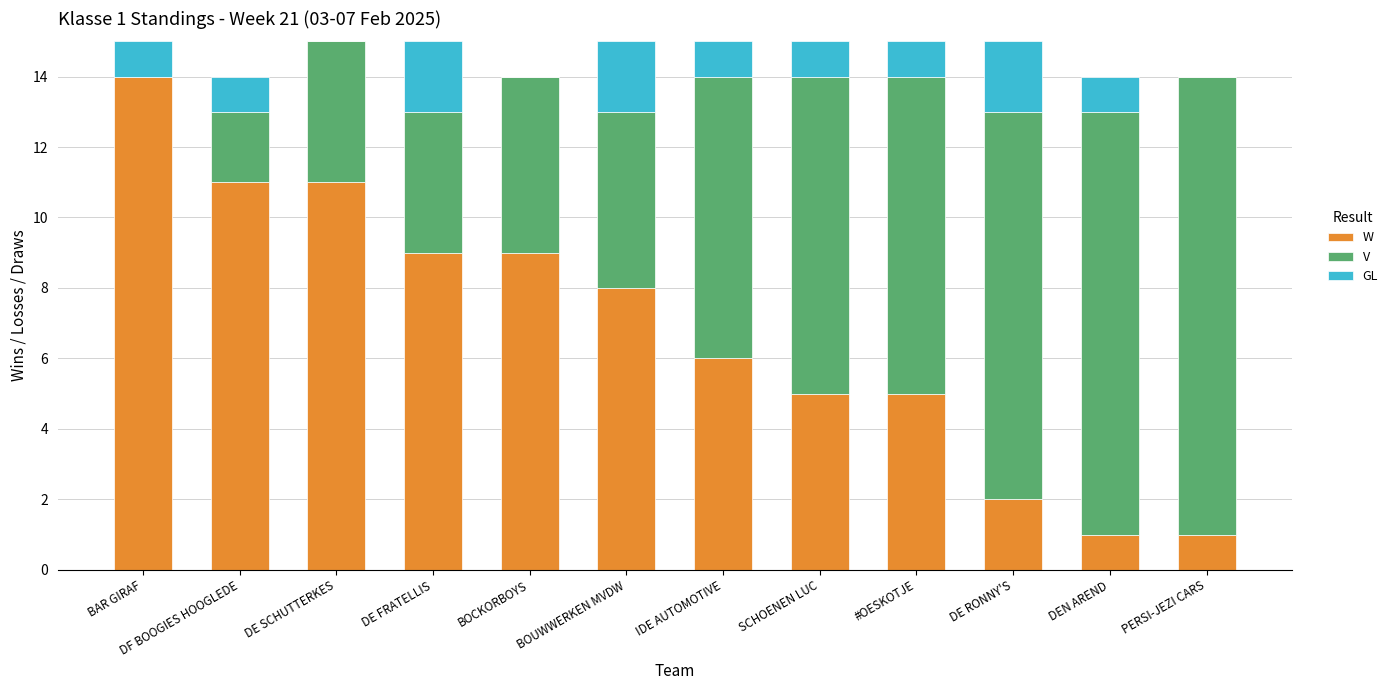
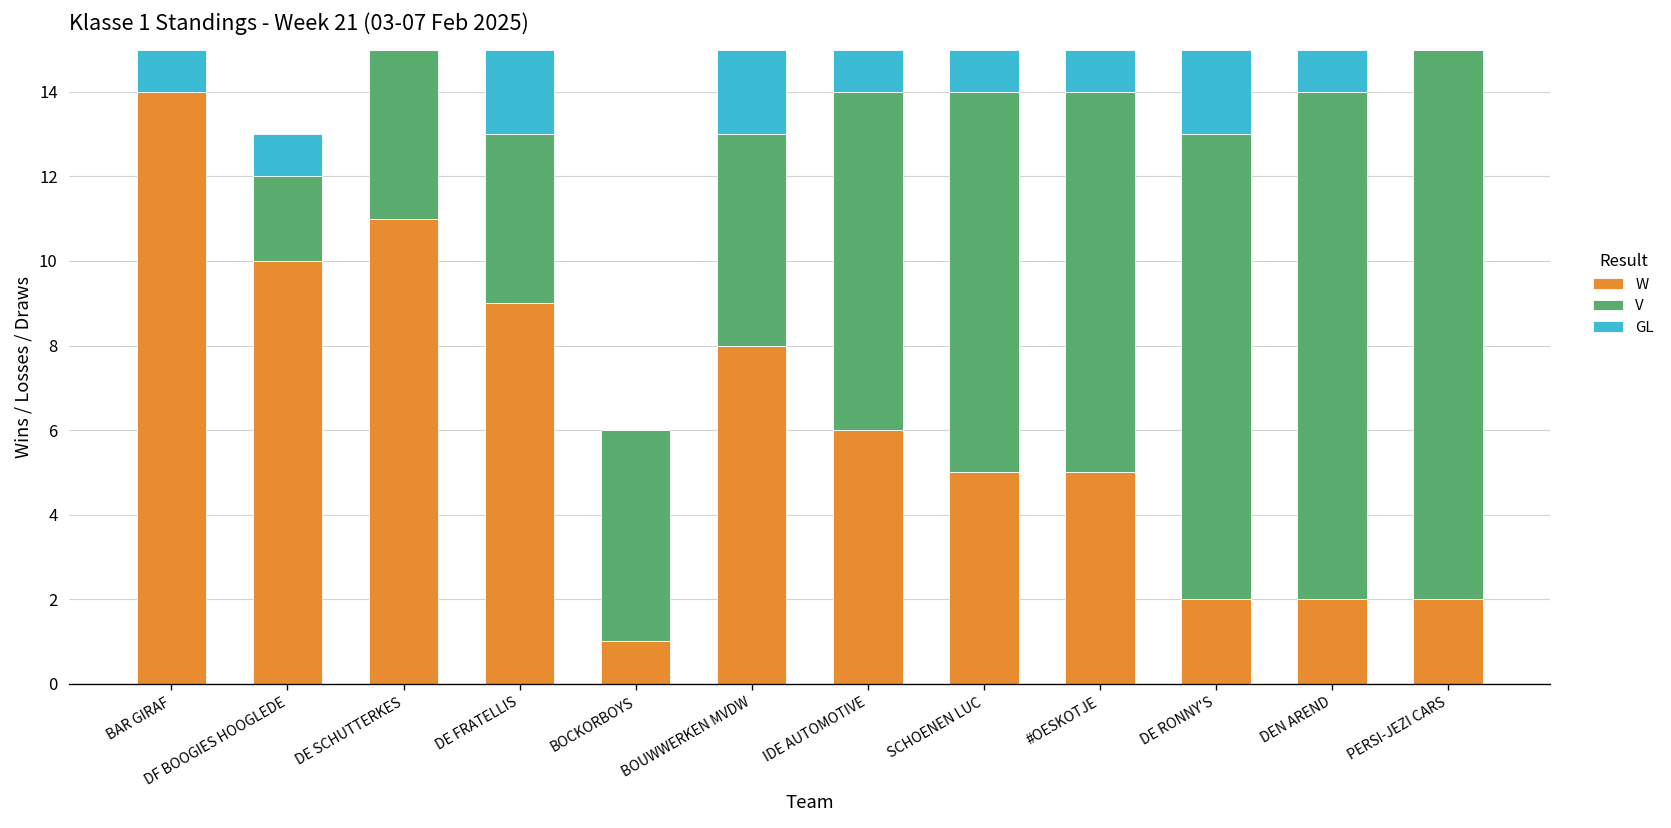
W, DF BOOGIES HOOGLEDE: 11 -> 10
W, BOCKORBOYS: 9 -> 1
W, DEN AREND: 1 -> 2
W, PERSI-JEZI CARS: 1 -> 2
